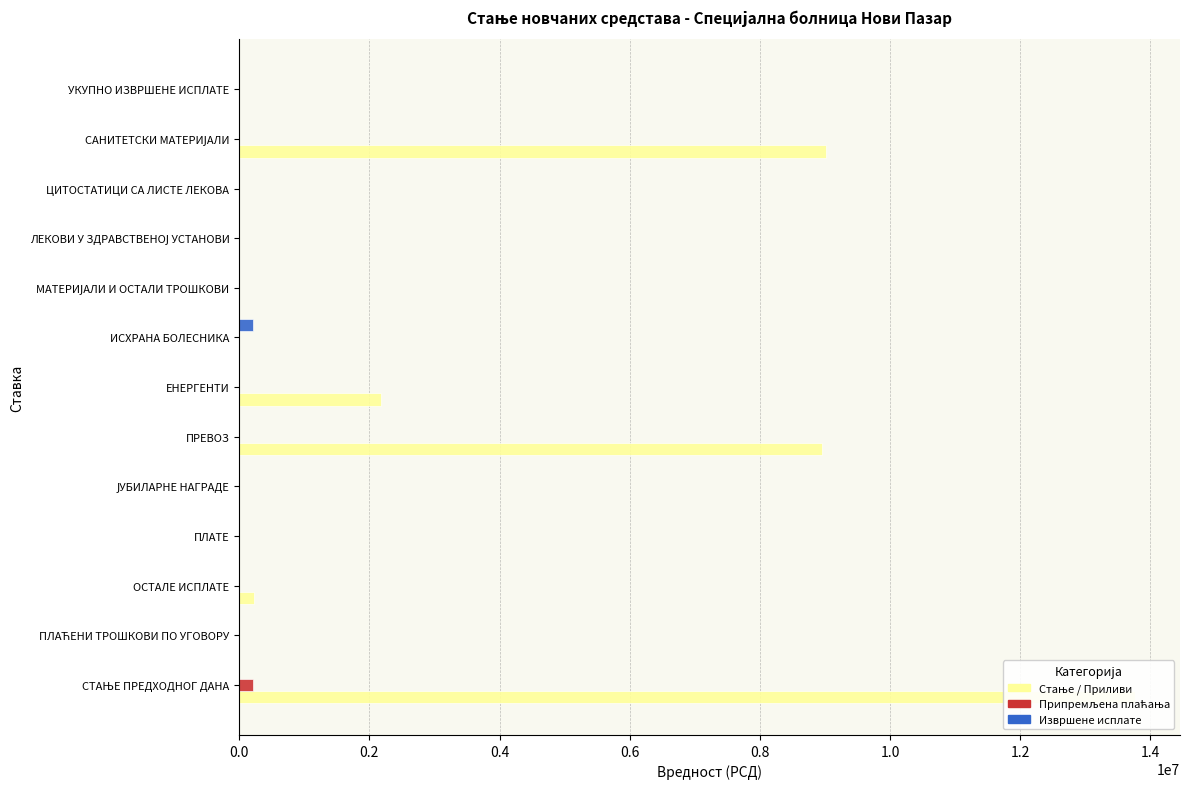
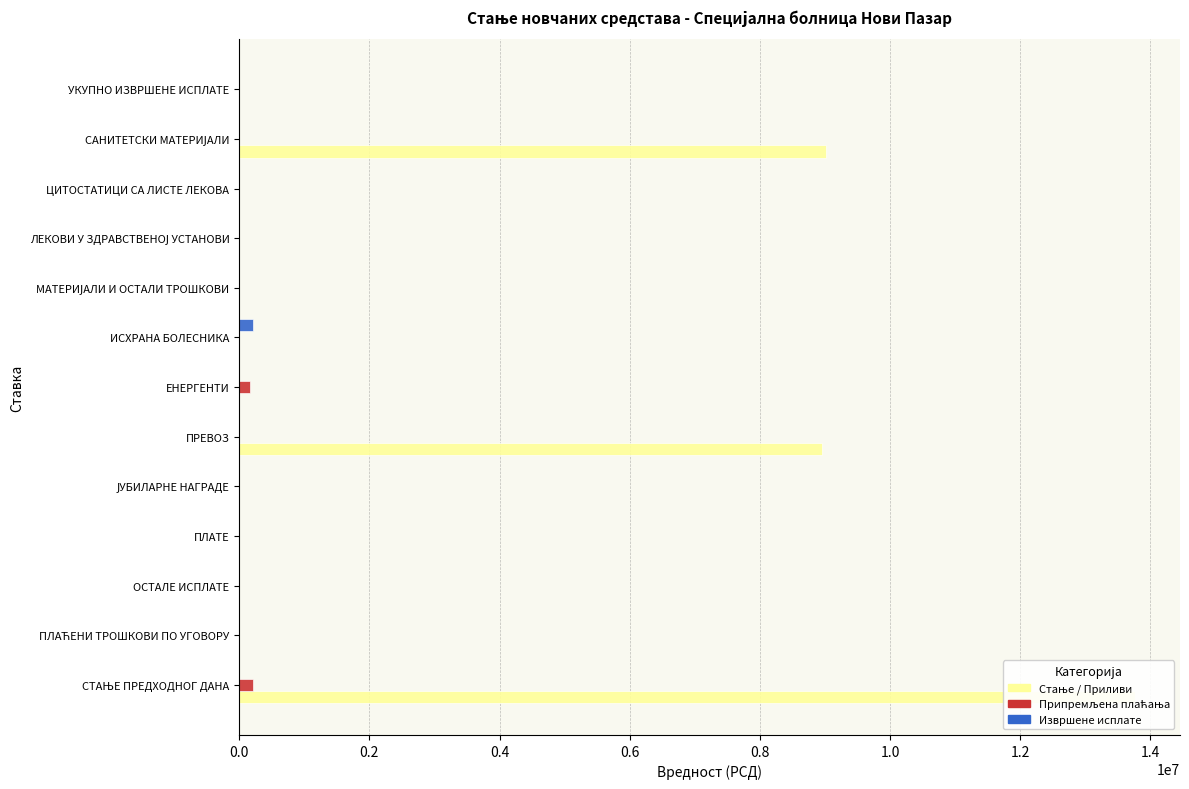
Припремљена плаћања, ЕНЕРГЕНТИ: 0 -> 200000
Стање / Приливи, ЕНЕРГЕНТИ: 2200000 -> 0
Стање / Приливи, ОСТАЛЕ ИСПЛАТЕ: 200000 -> 0
